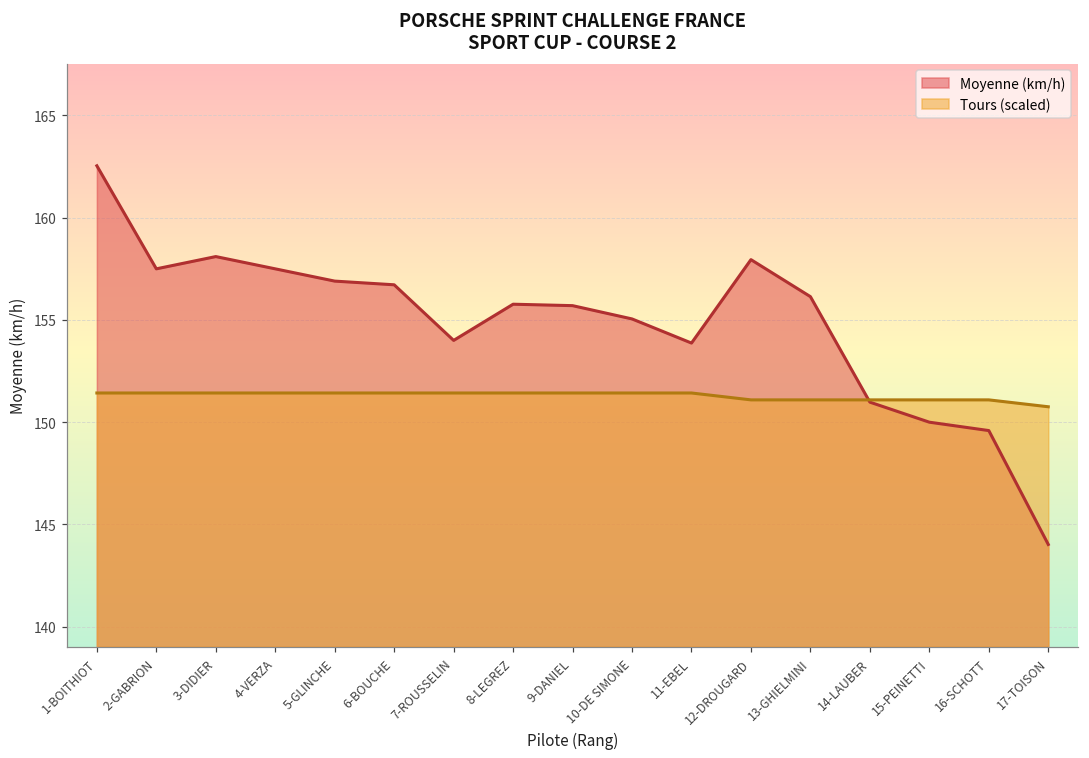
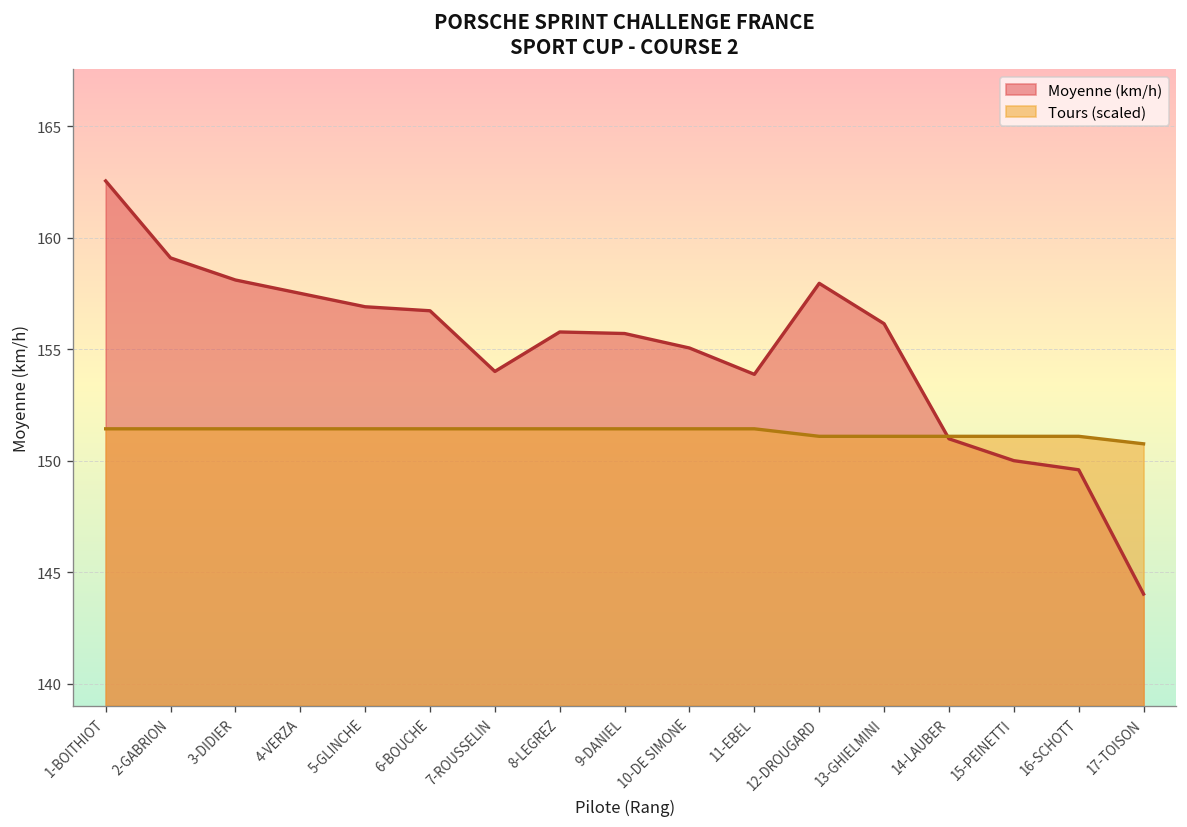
Moyenne (km/h), 2-GABRION: 157.5 -> 159.1
